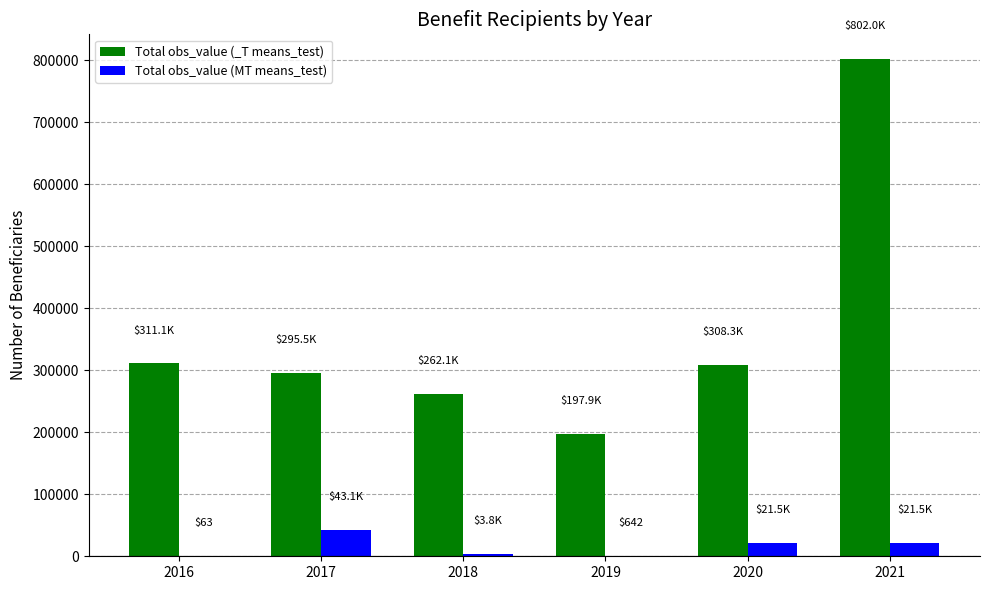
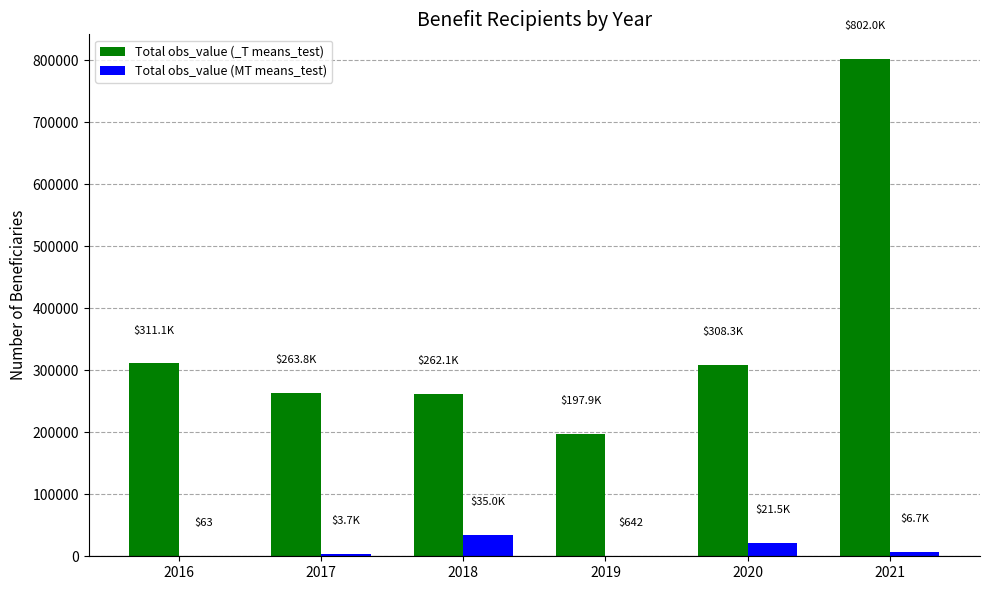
Total obs_value (_T means_test), 2017: $295.5K -> $263.8K
Total obs_value (MT means_test), 2017: $43.1K -> $3.7K
Total obs_value (MT means_test), 2018: $3.8K -> $35.0K
Total obs_value (MT means_test), 2021: $21.5K -> $6.7K
